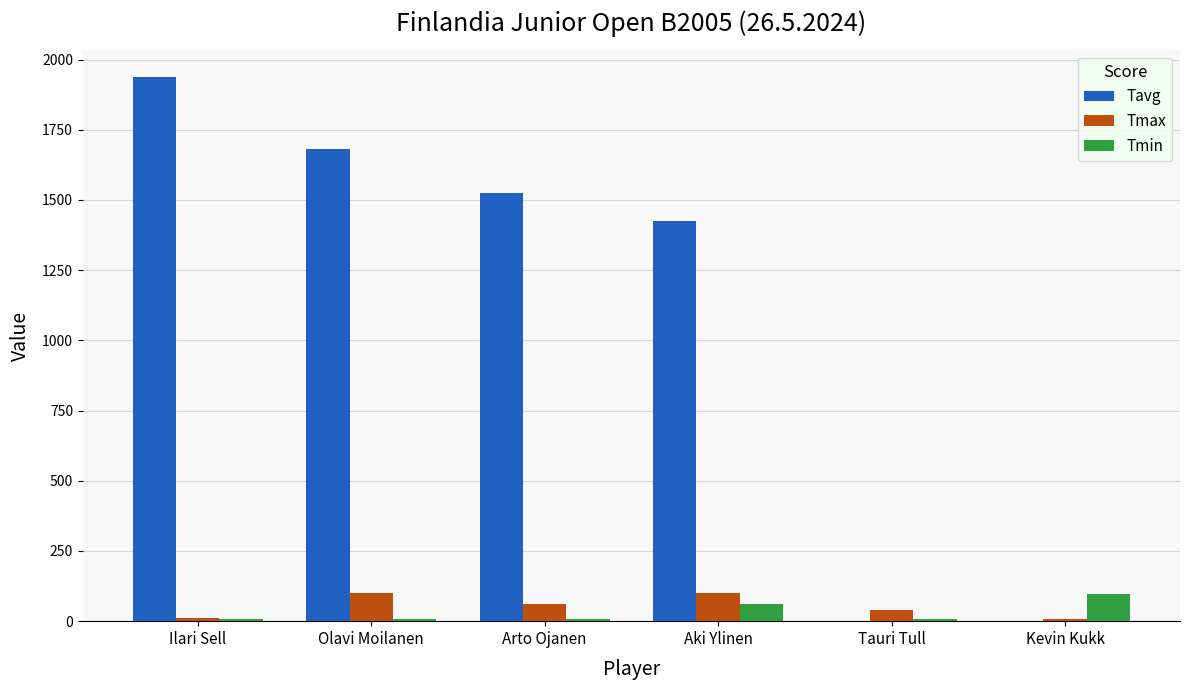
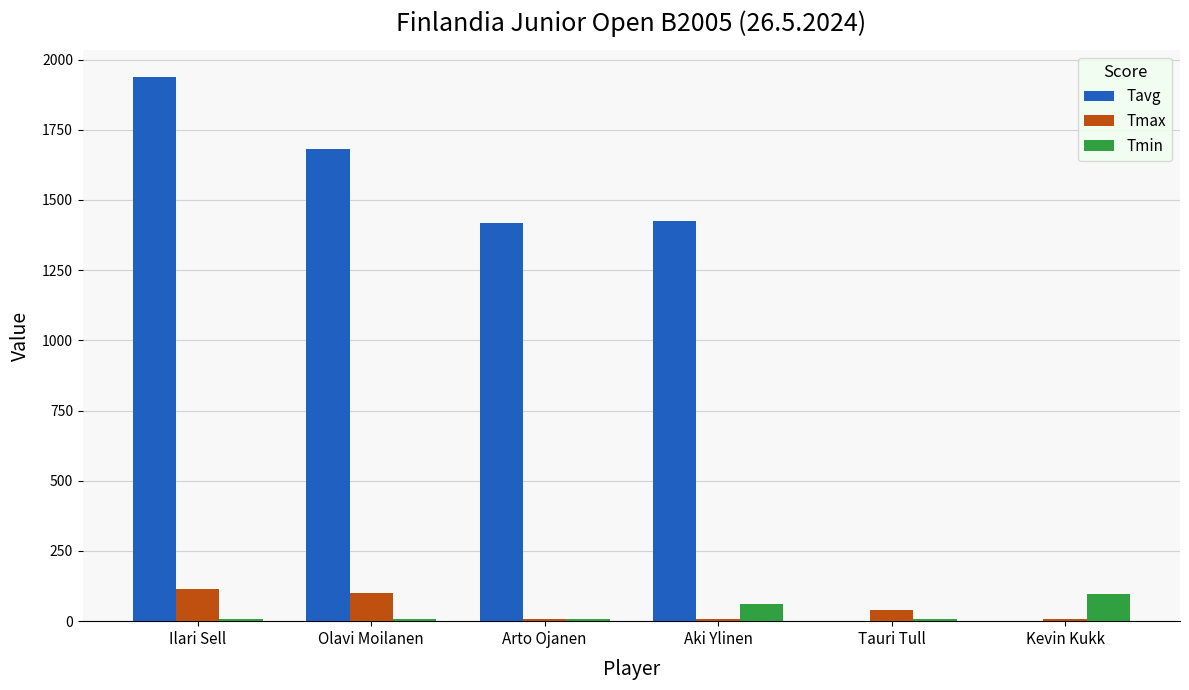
Tmax, Ilari Sell: 10 -> 110
Tavg, Arto Ojanen: 1530 -> 1420
Tmax, Arto Ojanen: 60 -> 10
Tmax, Aki Ylinen: 100 -> 10
